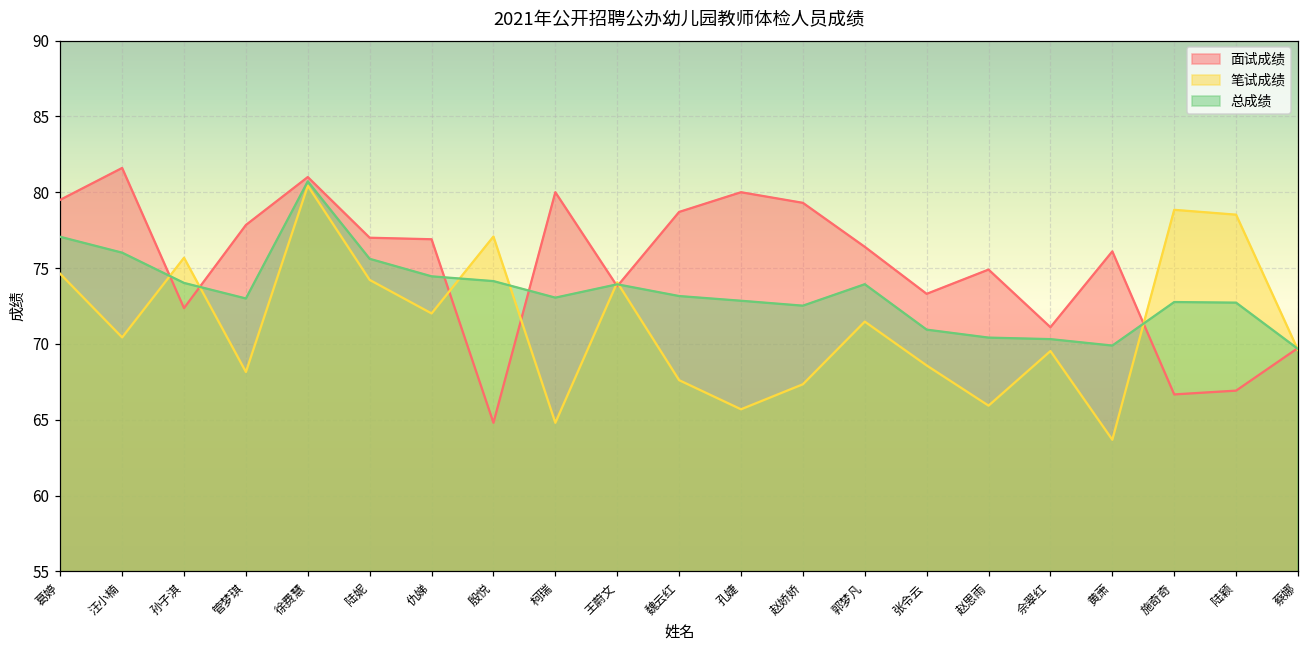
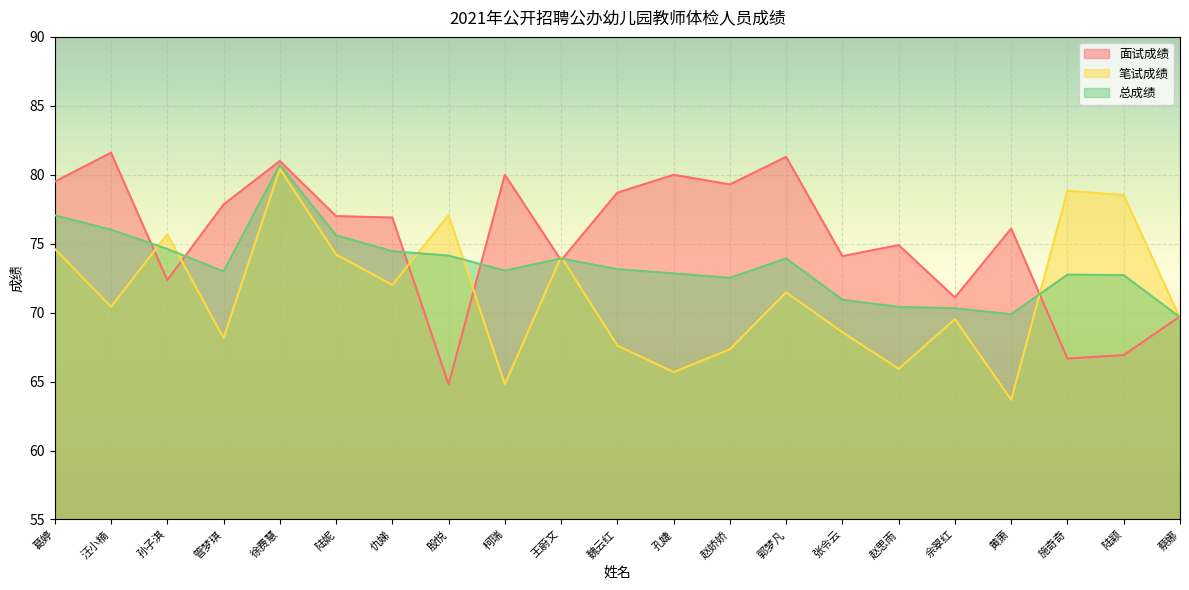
总成绩, 孙子淇: 74.0 -> 74.6
面试成绩, 郭梦凡: 76.4 -> 81.3
面试成绩, 张令云: 73.3 -> 74.1
